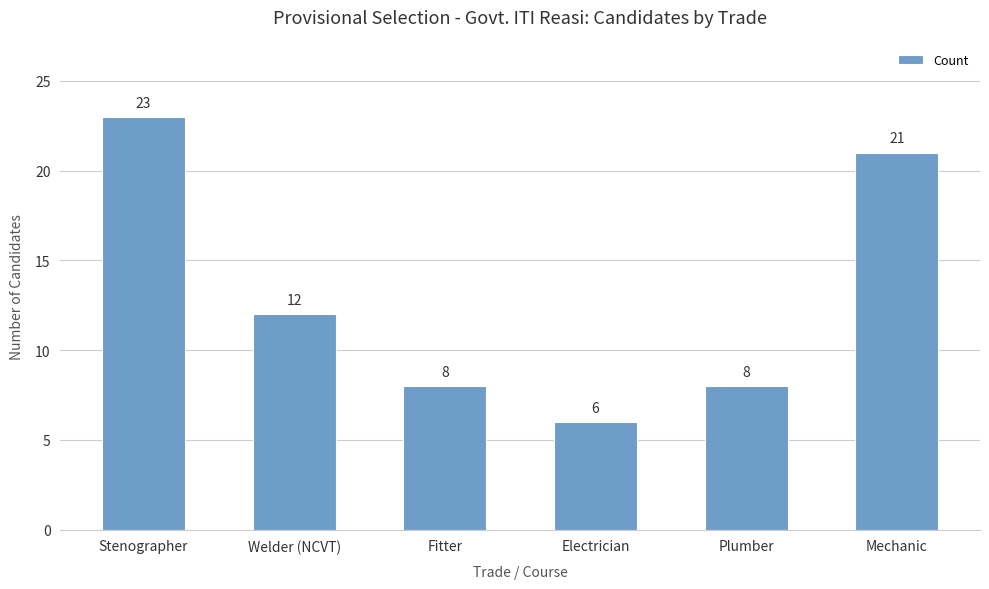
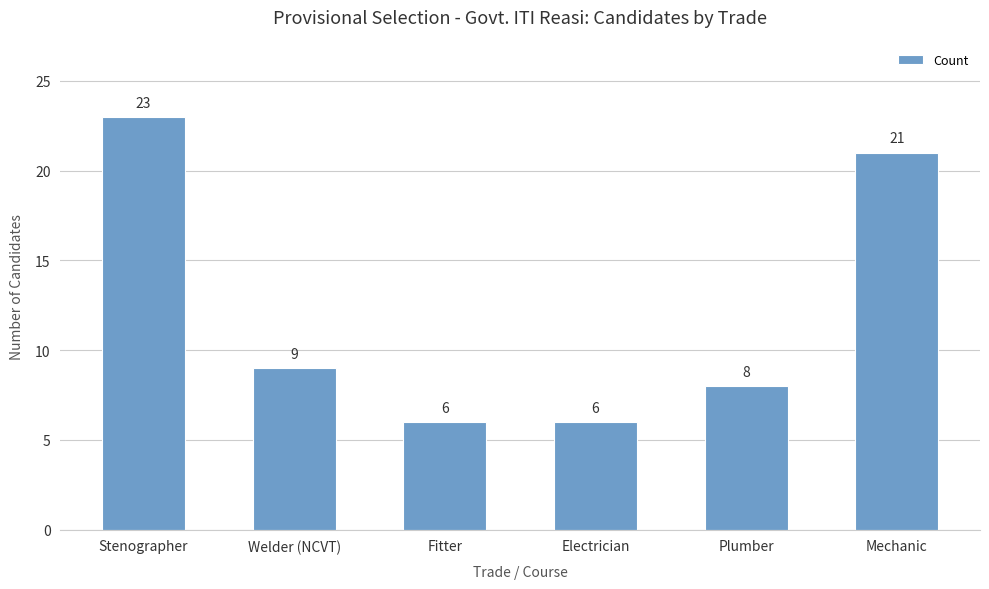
Welder (NCVT): 12 -> 9
Fitter: 8 -> 6
